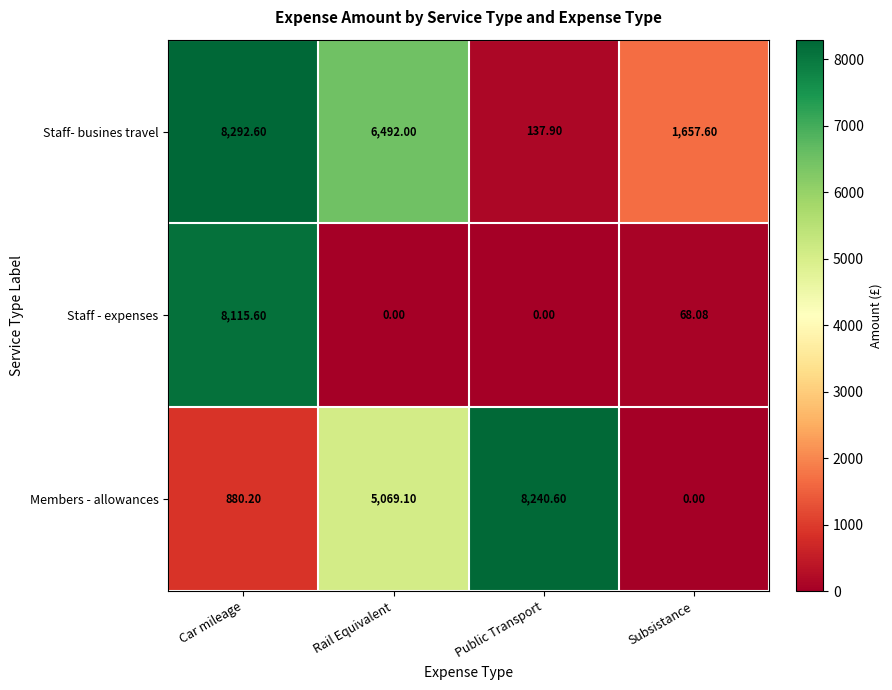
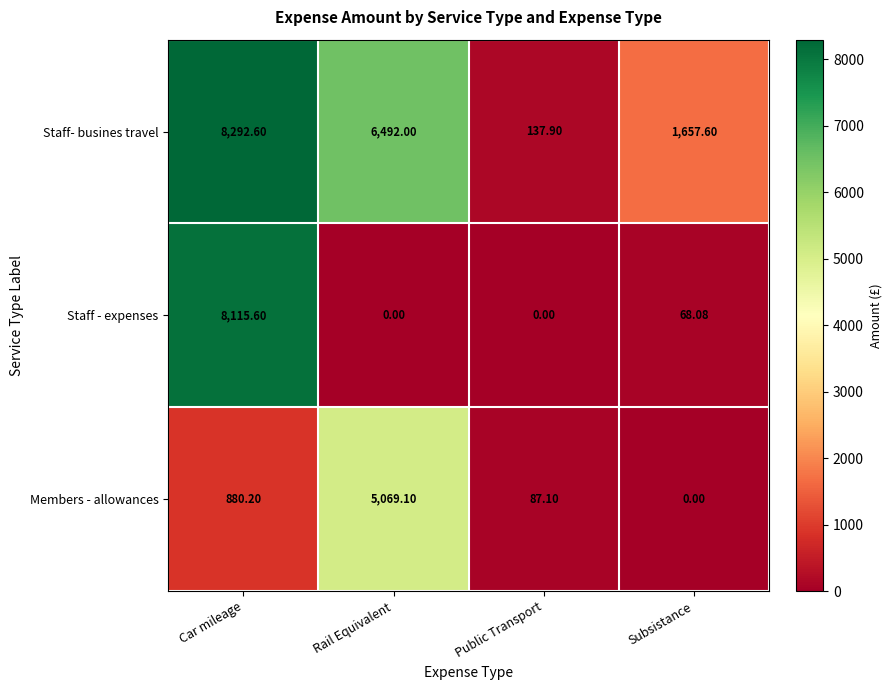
Members - allowances, Public Transport: 8,240.60 -> 87.10
